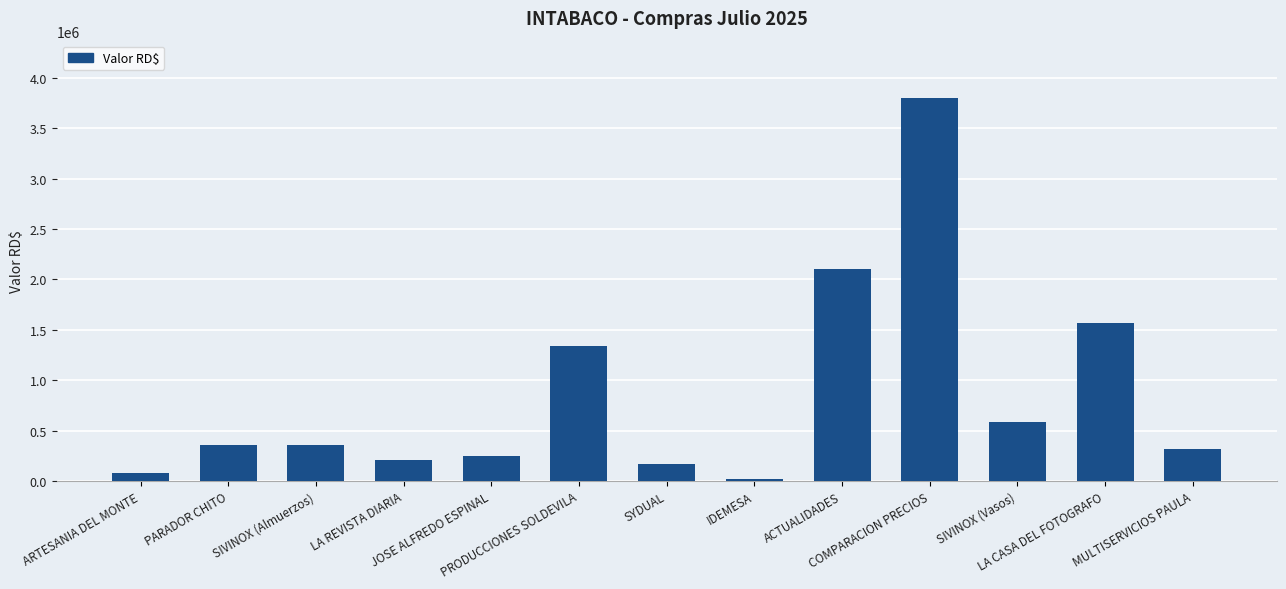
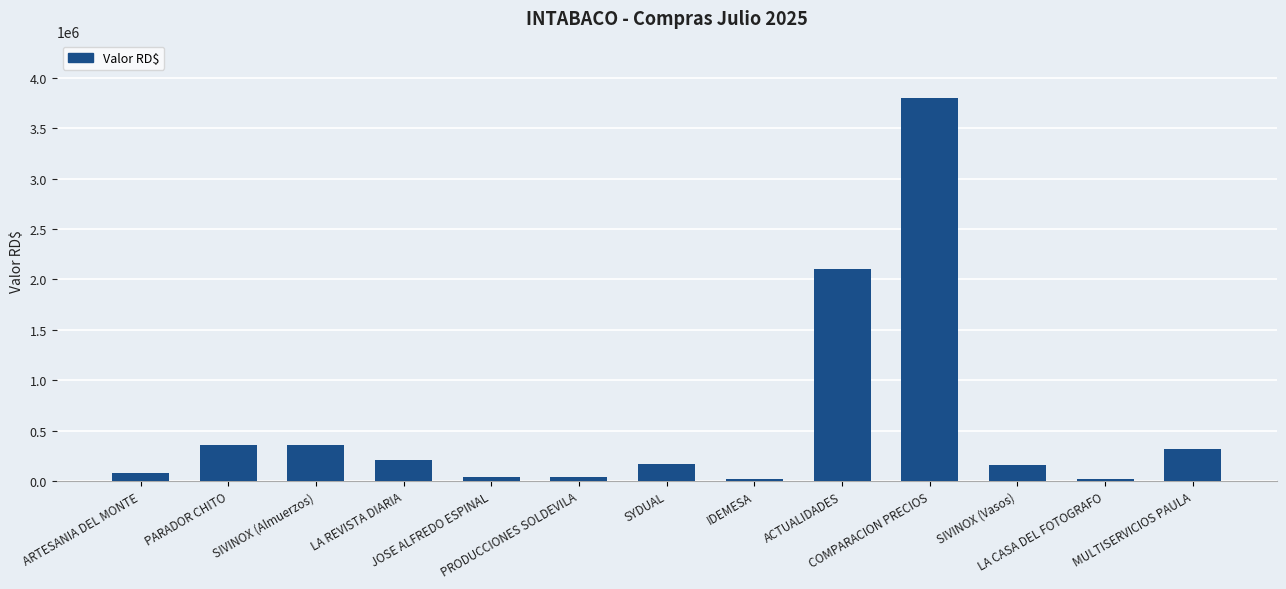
JOSE ALFREDO ESPINAL: 250000 -> 40000
PRODUCCIONES SOLDEVILA: 1340000 -> 40000
SIVINOX (Vasos): 590000 -> 160000
LA CASA DEL FOTOGRAFO: 1560000 -> 20000
